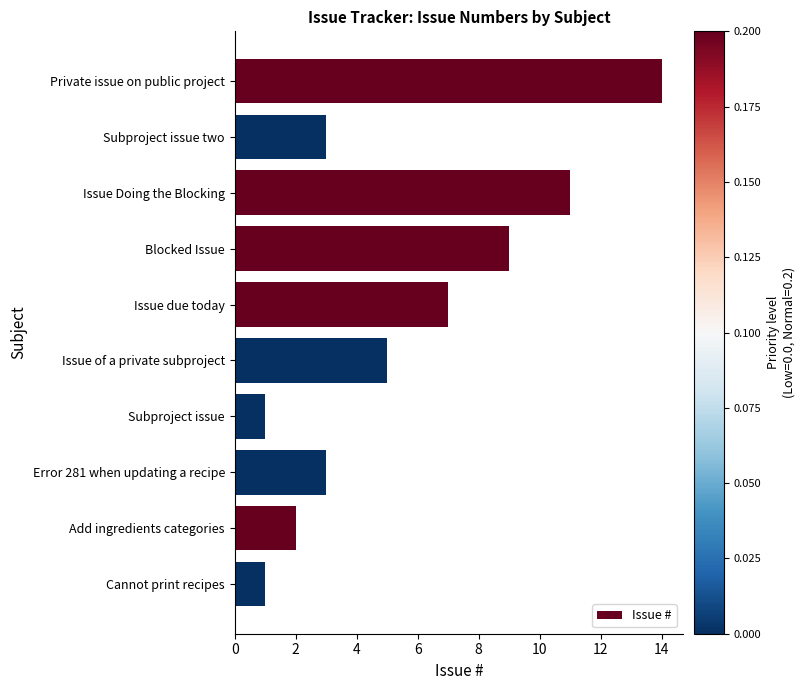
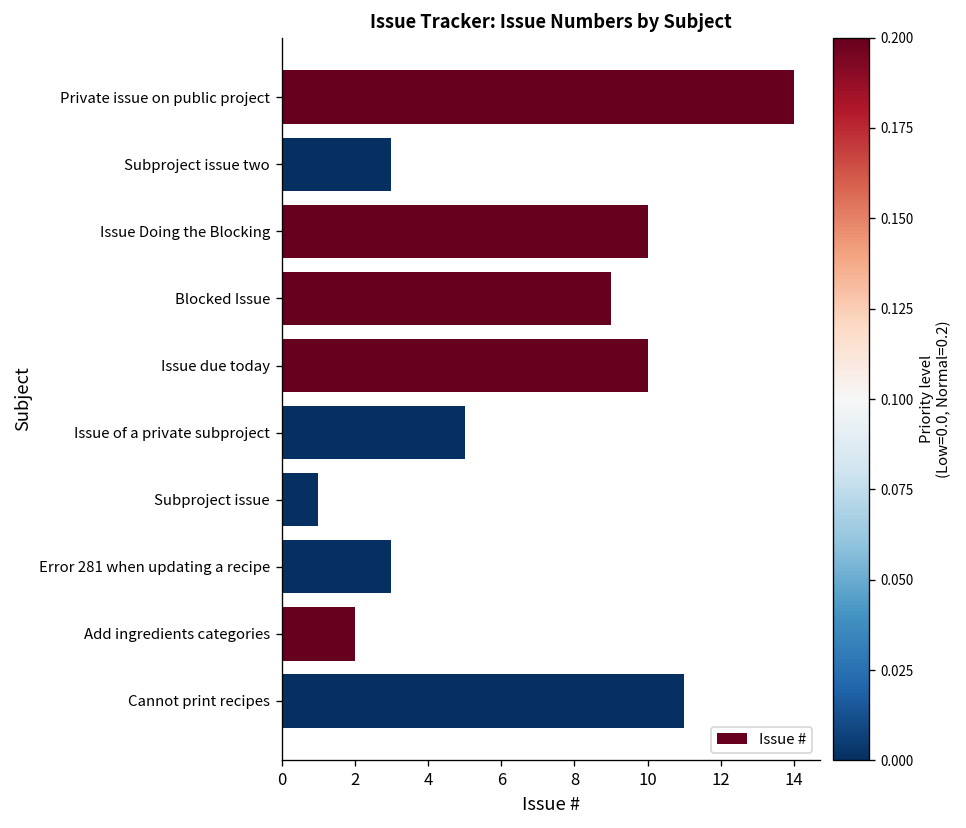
Issue Doing the Blocking: 11 -> 10
Issue due today: 7 -> 10
Cannot print recipes: 1 -> 11
